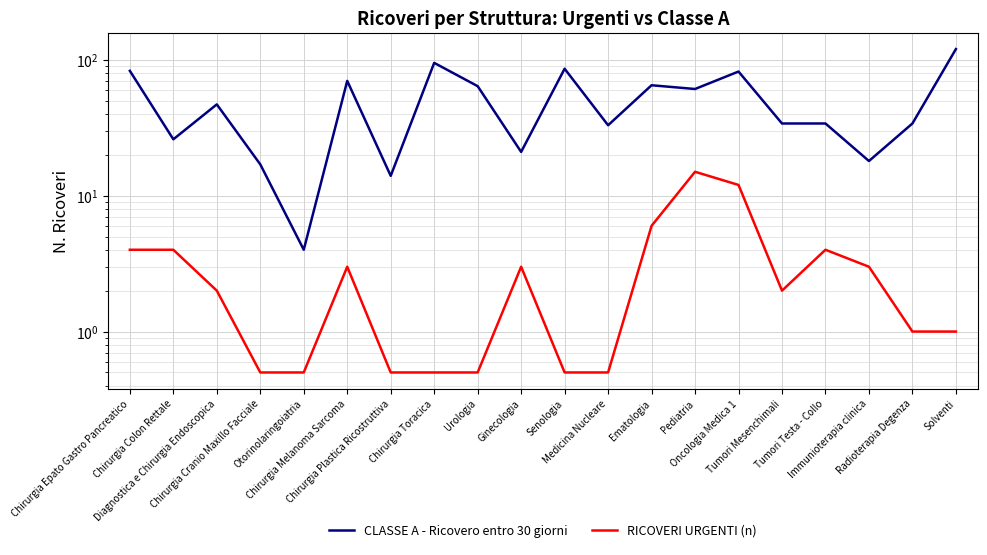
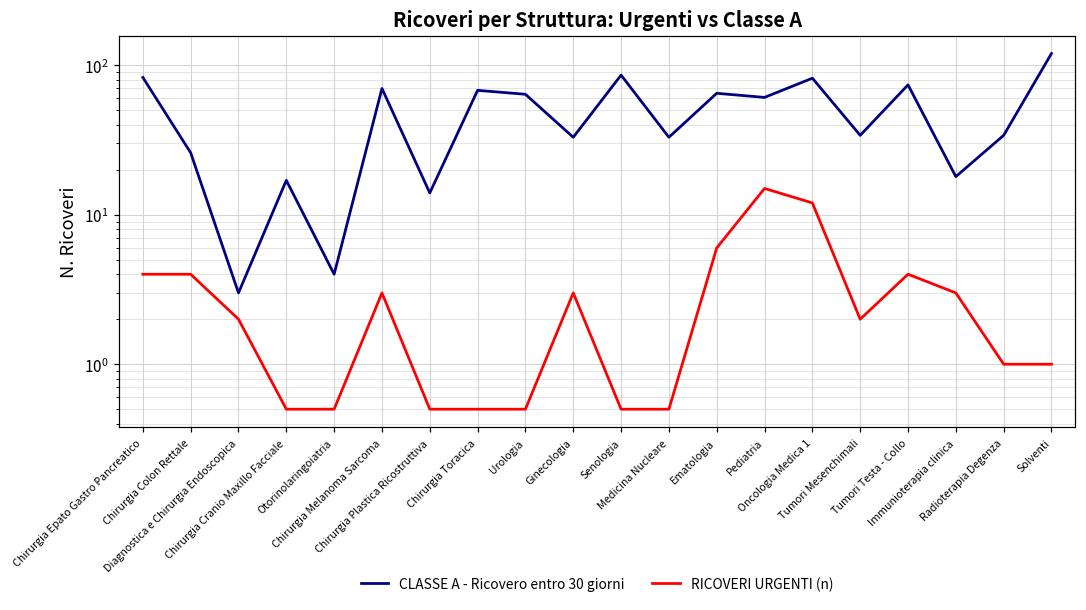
CLASSE A - Ricovero entro 30 giorni, Diagnostica e Chirurgia Endoscopica: 47 -> 3
CLASSE A - Ricovero entro 30 giorni, Chirurgia Toracica: 100 -> 70
CLASSE A - Ricovero entro 30 giorni, Ginecologia: 21 -> 33
CLASSE A - Ricovero entro 30 giorni, Tumori Testa - Collo: 34 -> 70
